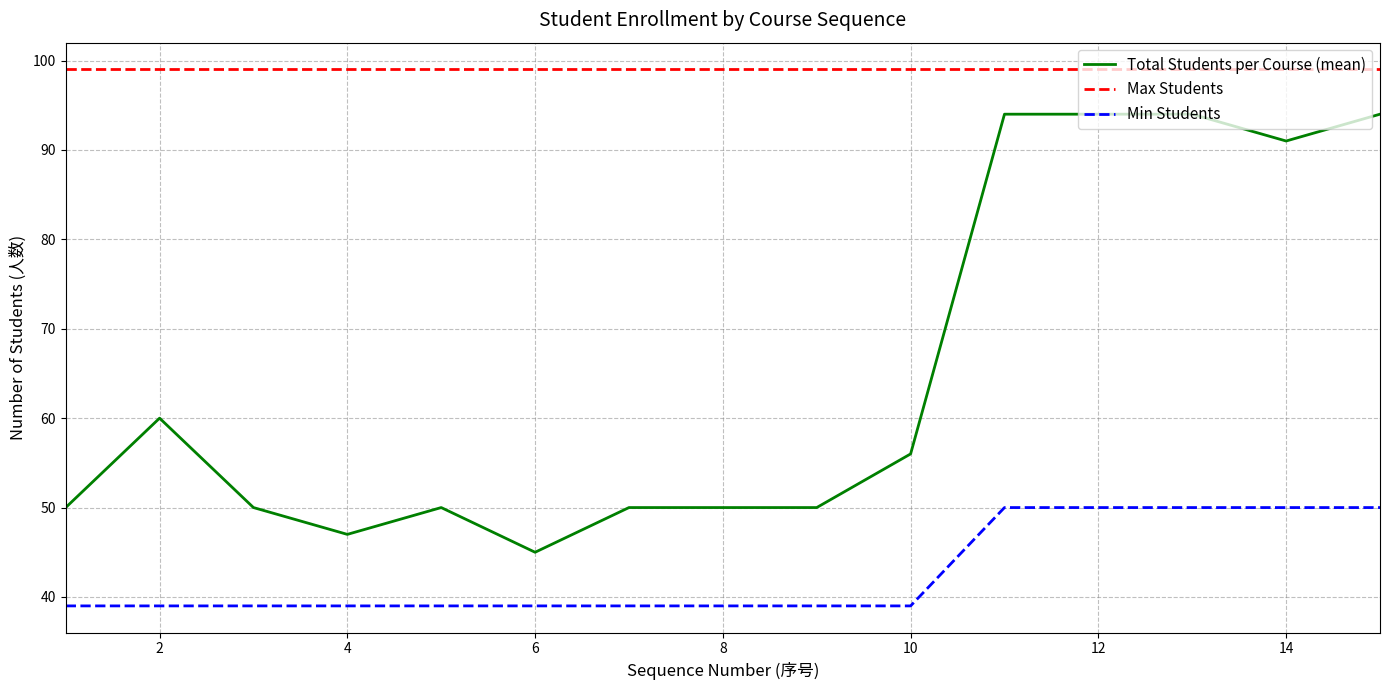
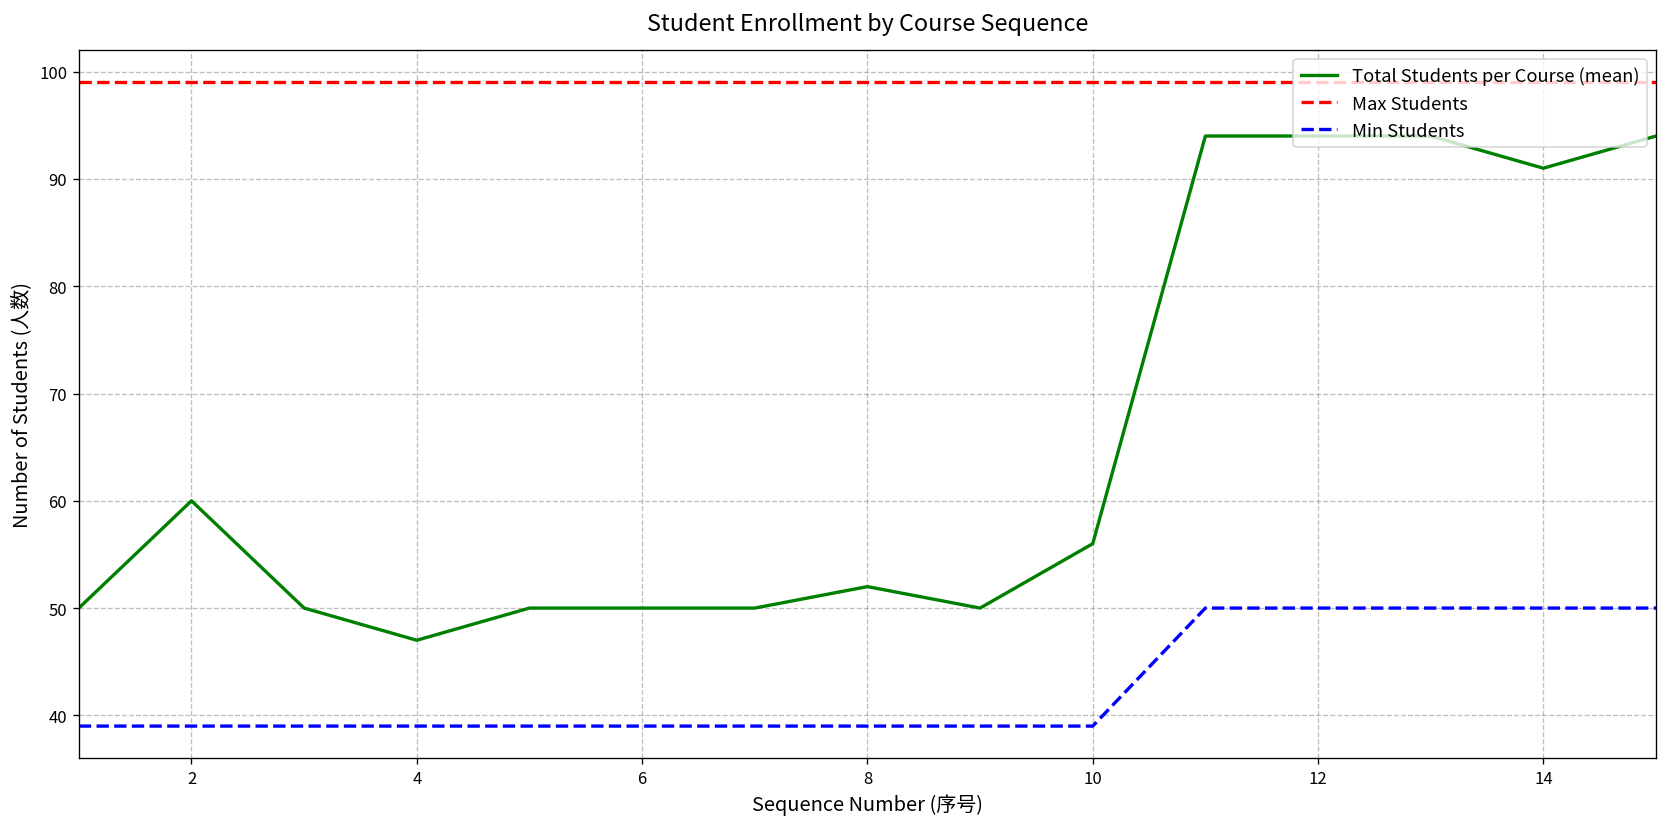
Total Students per Course (mean), 6: 45 -> 50
Total Students per Course (mean), 8: 50 -> 52
